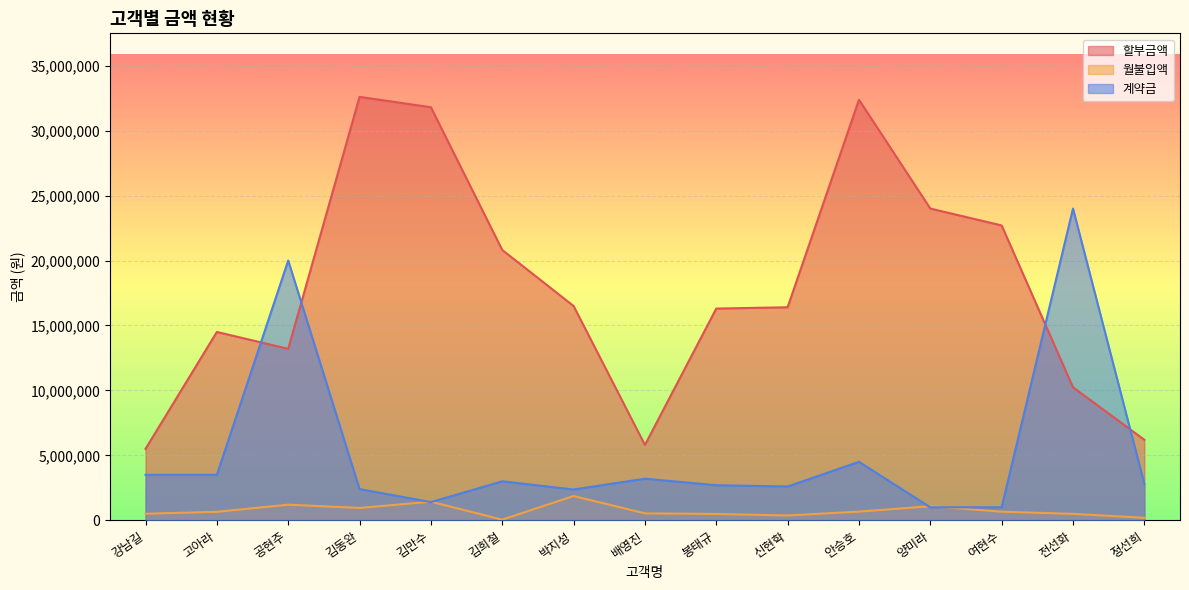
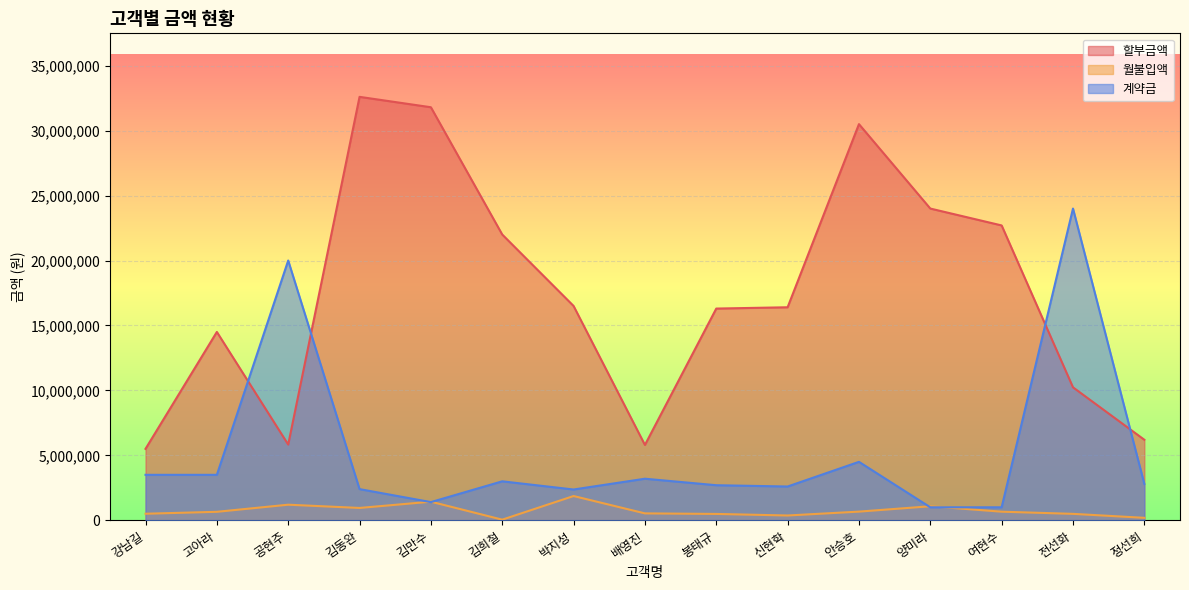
할부금액, 공현주: 13,200,000 -> 5,800,000
할부금액, 김희철: 20,800,000 -> 22,000,000
할부금액, 안승호: 32,400,000 -> 30,500,000
